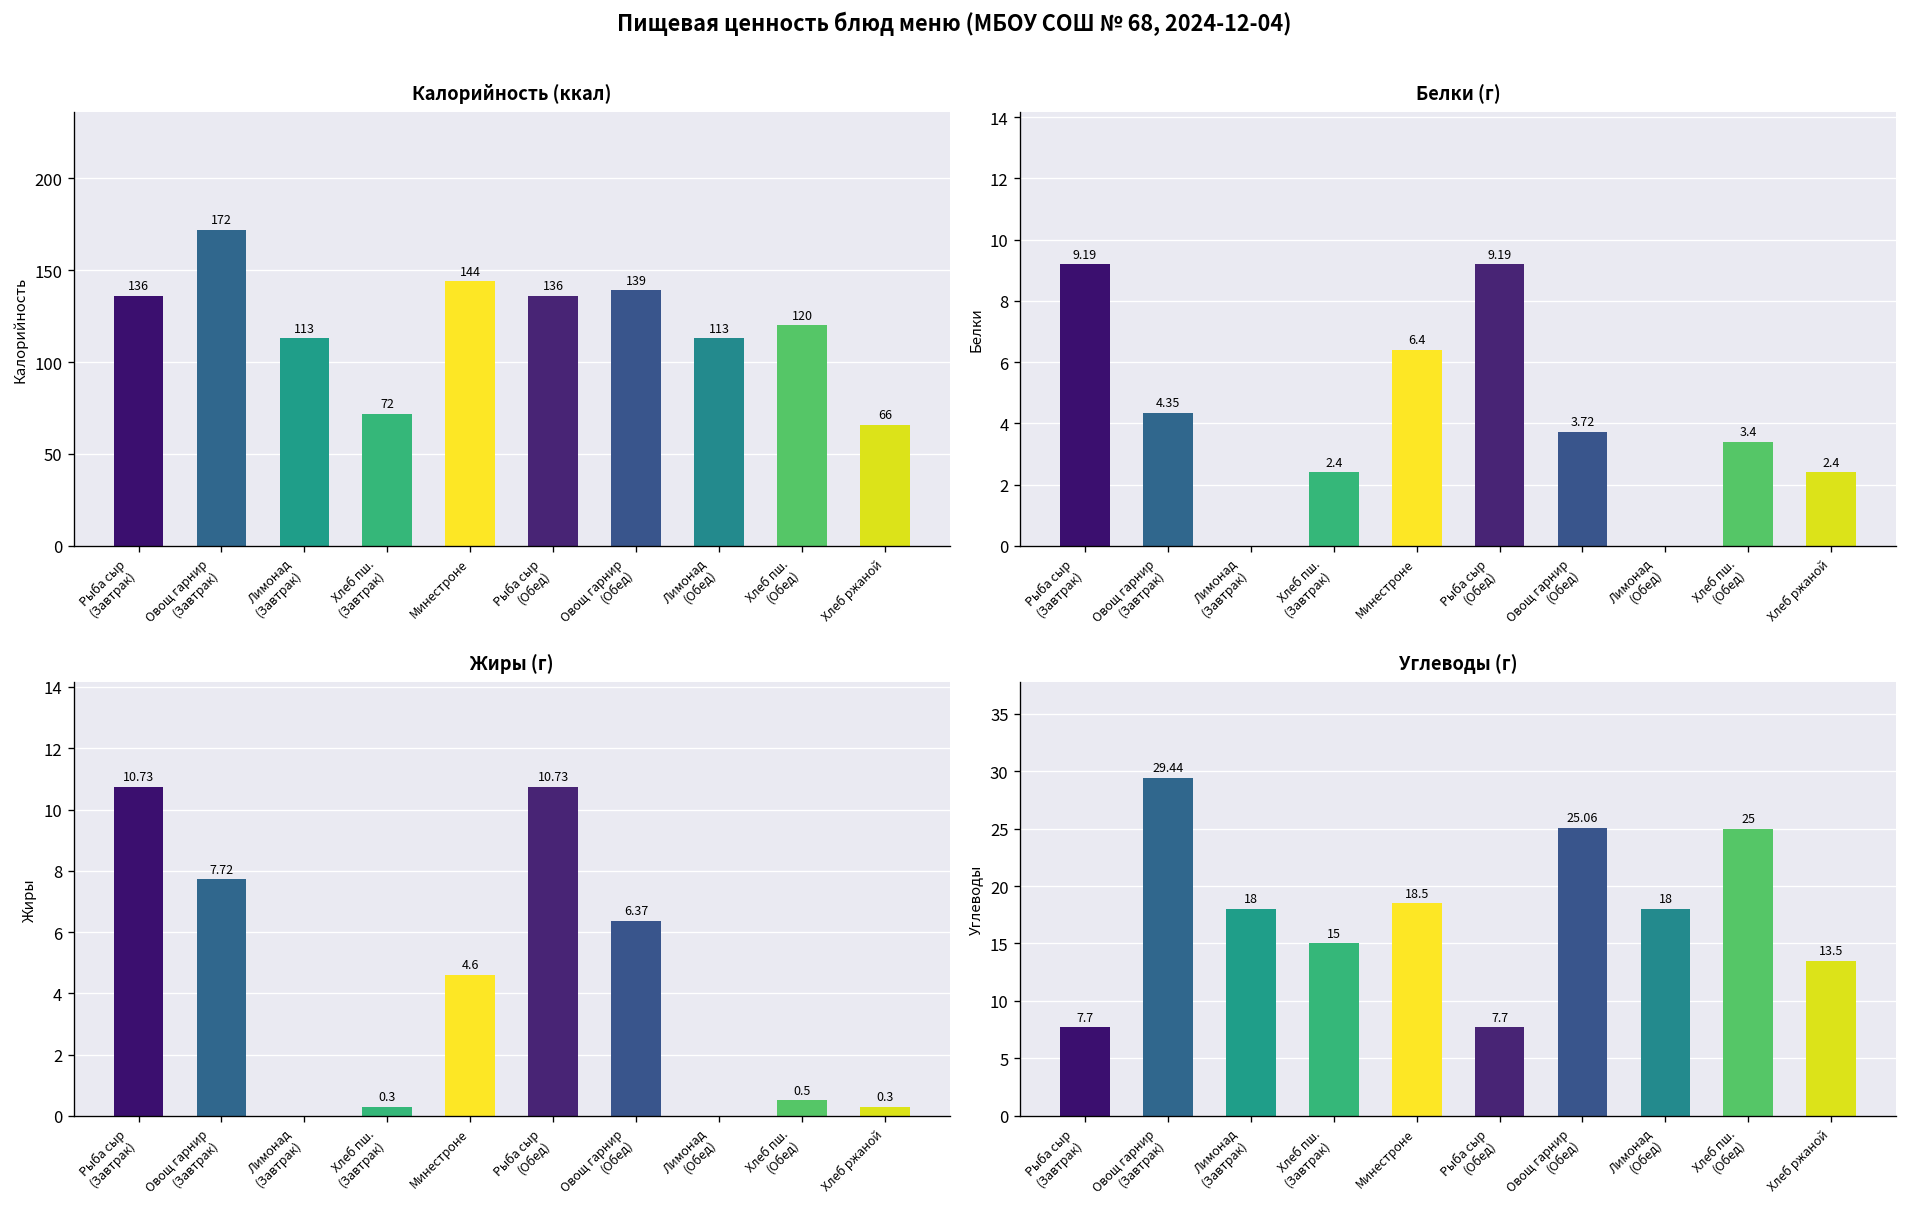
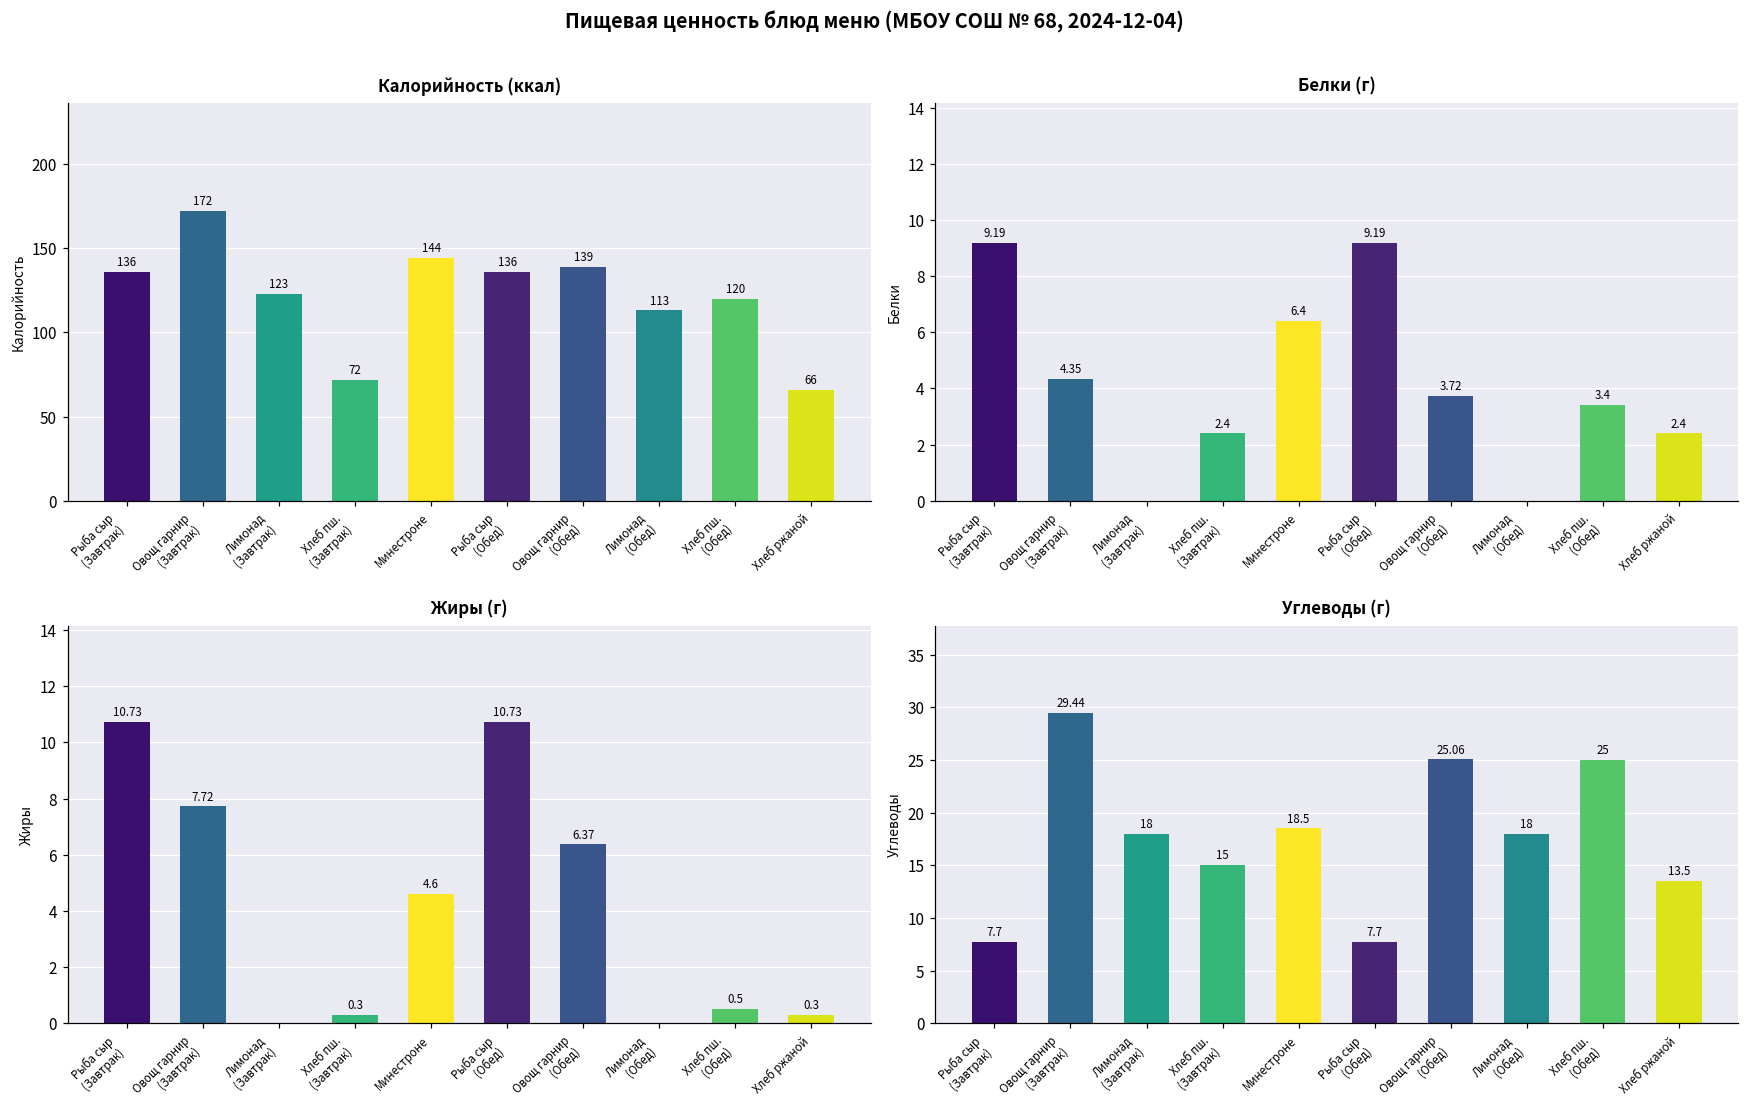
Калорийность (ккал), Лимонад (Завтрак): 113 -> 123
